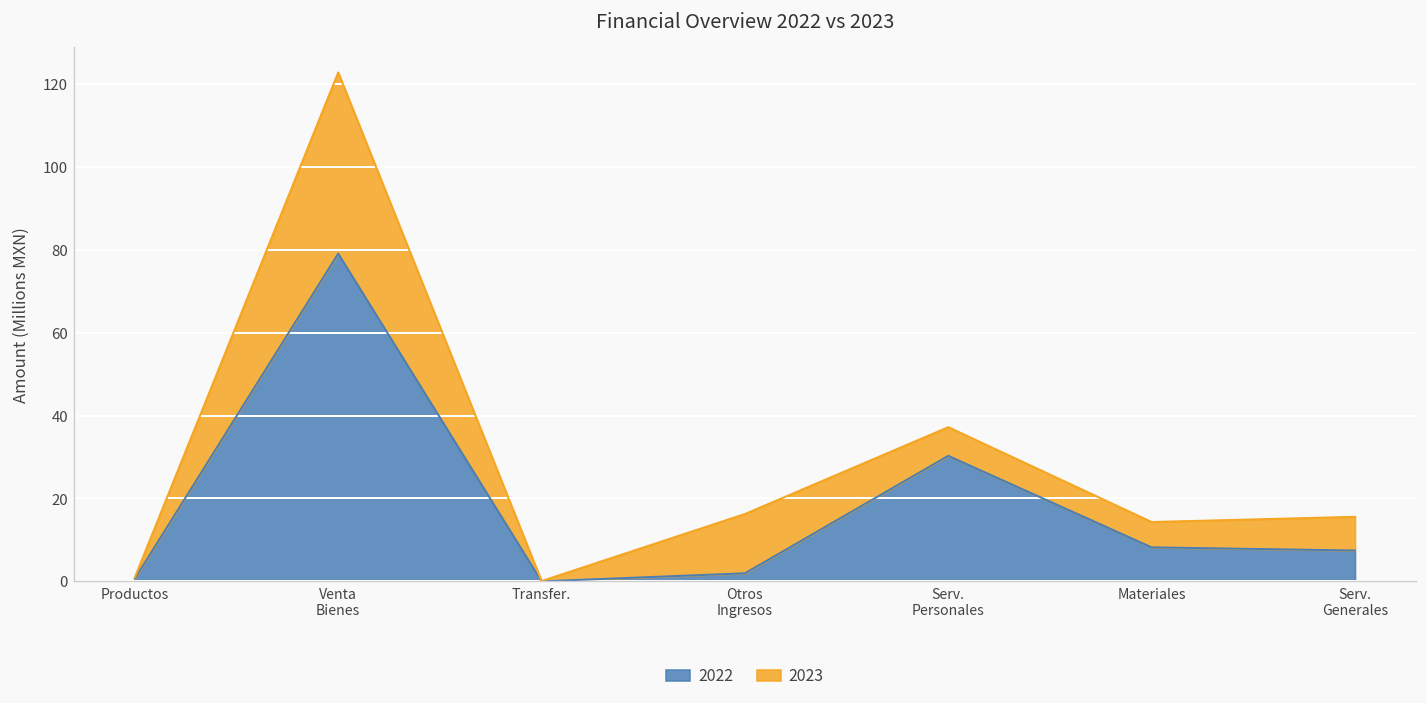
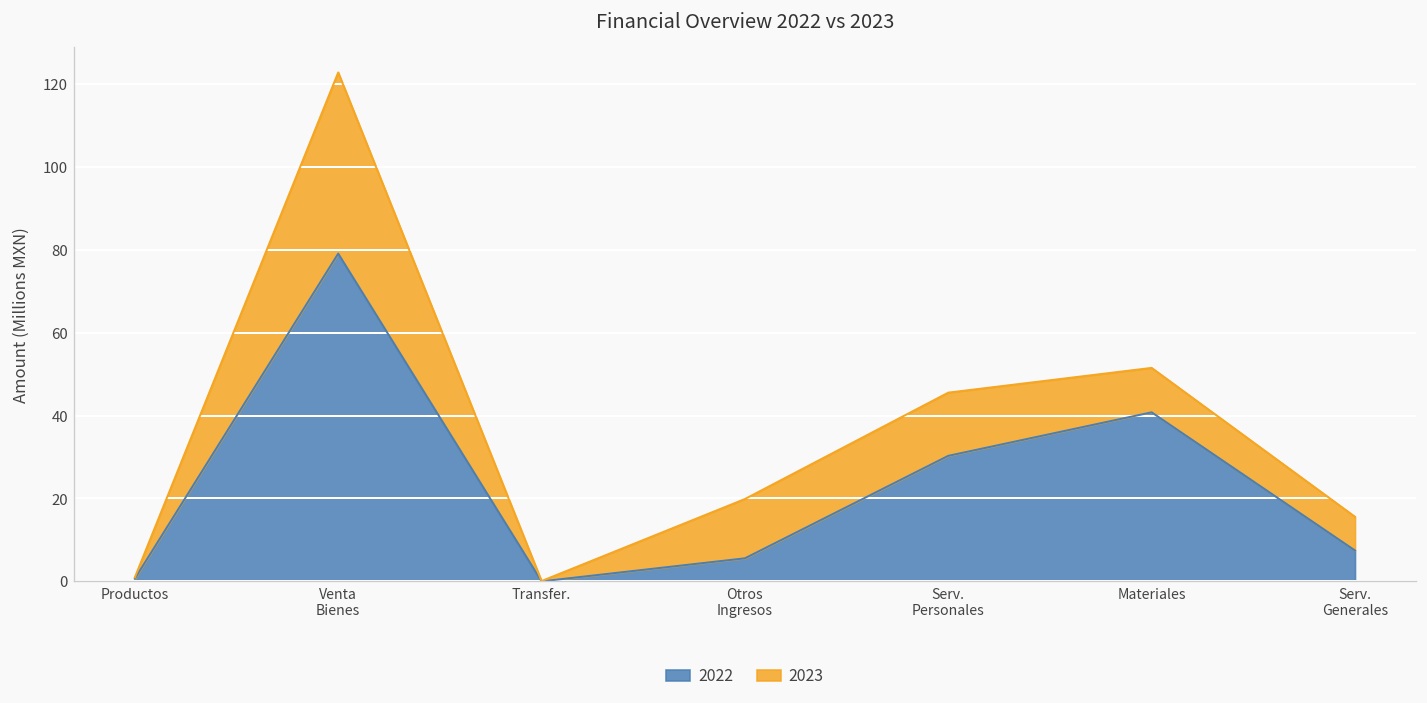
2022, Otros Ingresos: 2 -> 6
2023, Serv. Personales: 7 -> 15
2022, Materiales: 8 -> 41
2023, Materiales: 6 -> 11
